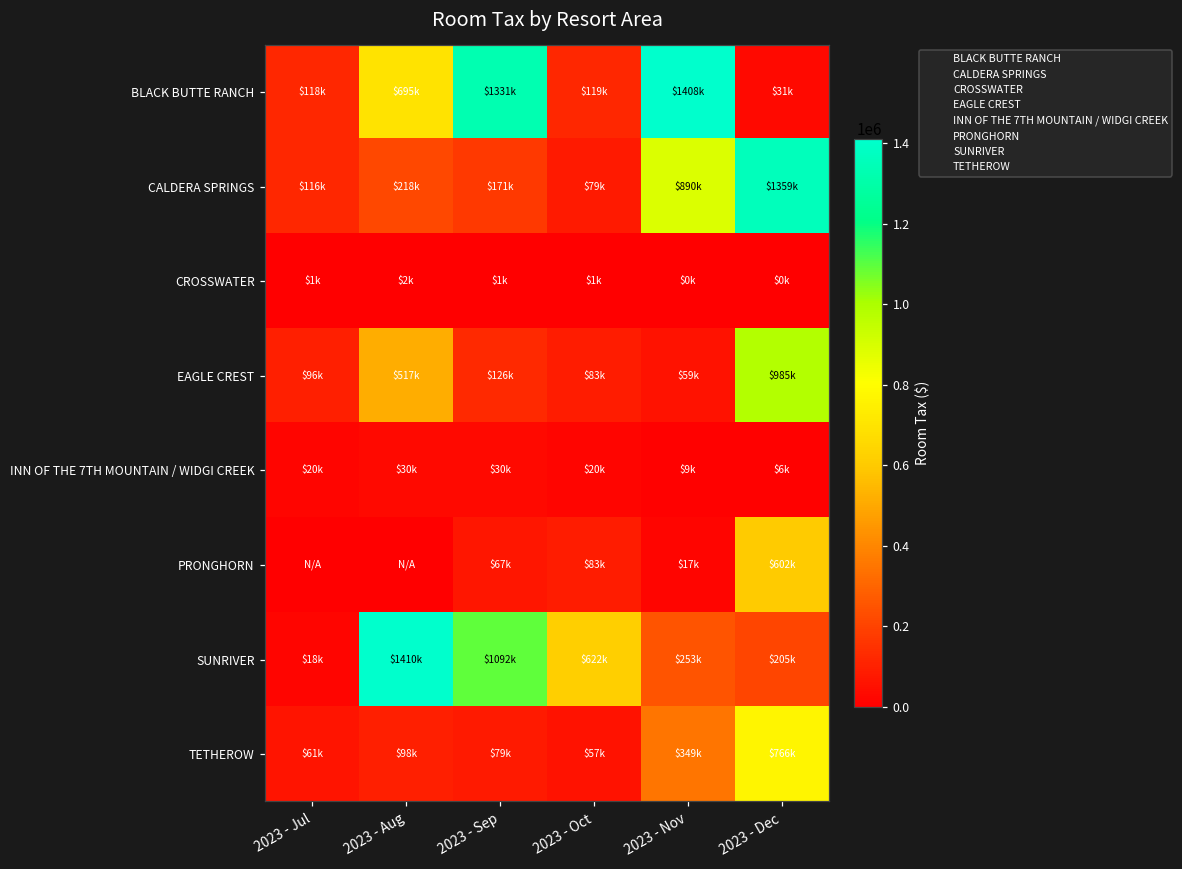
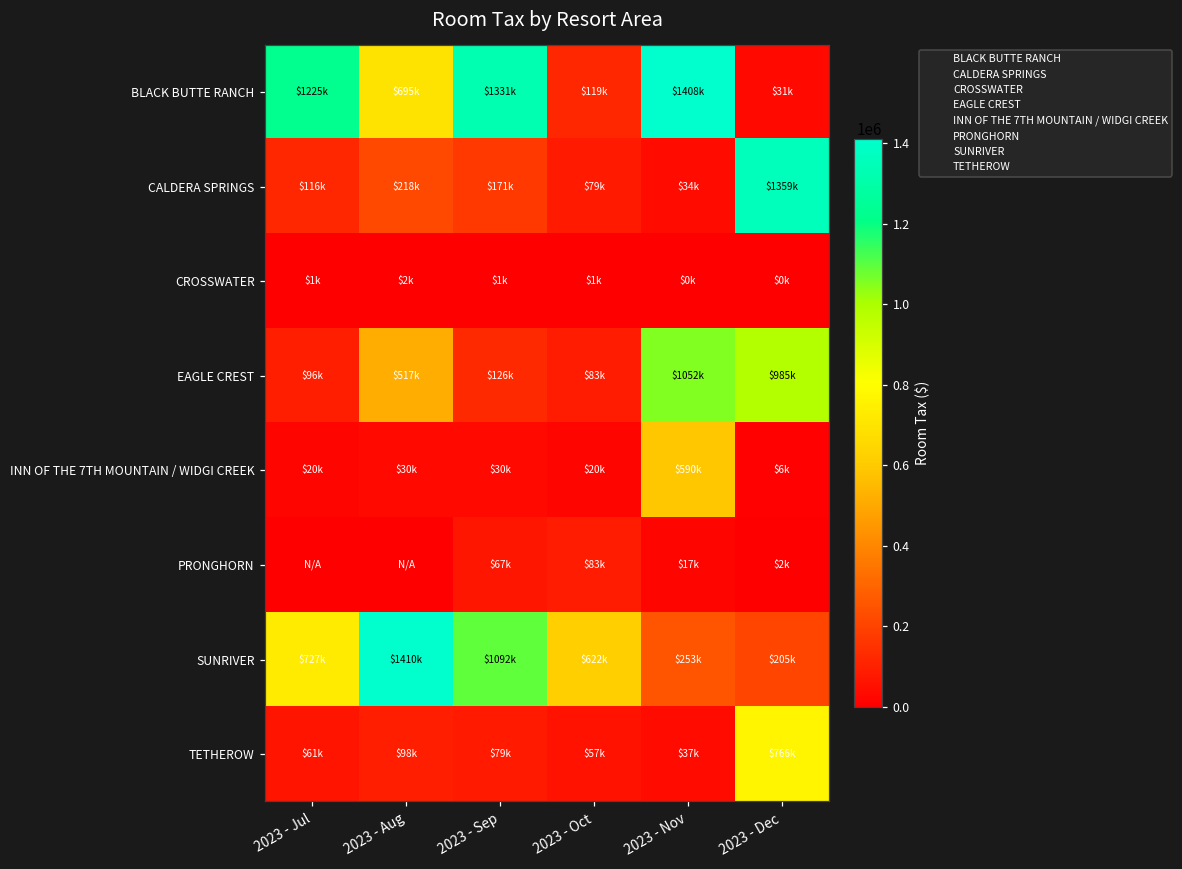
BLACK BUTTE RANCH, 2023 - Jul: $118k -> $1225k
CALDERA SPRINGS, 2023 - Nov: $890k -> $34k
EAGLE CREST, 2023 - Nov: $59k -> $1052k
INN OF THE 7TH MOUNTAIN / WIDGI CREEK, 2023 - Nov: $9k -> $590k
PRONGHORN, 2023 - Dec: $602k -> $2k
SUNRIVER, 2023 - Jul: $18k -> $727k
TETHEROW, 2023 - Nov: $349k -> $37k
